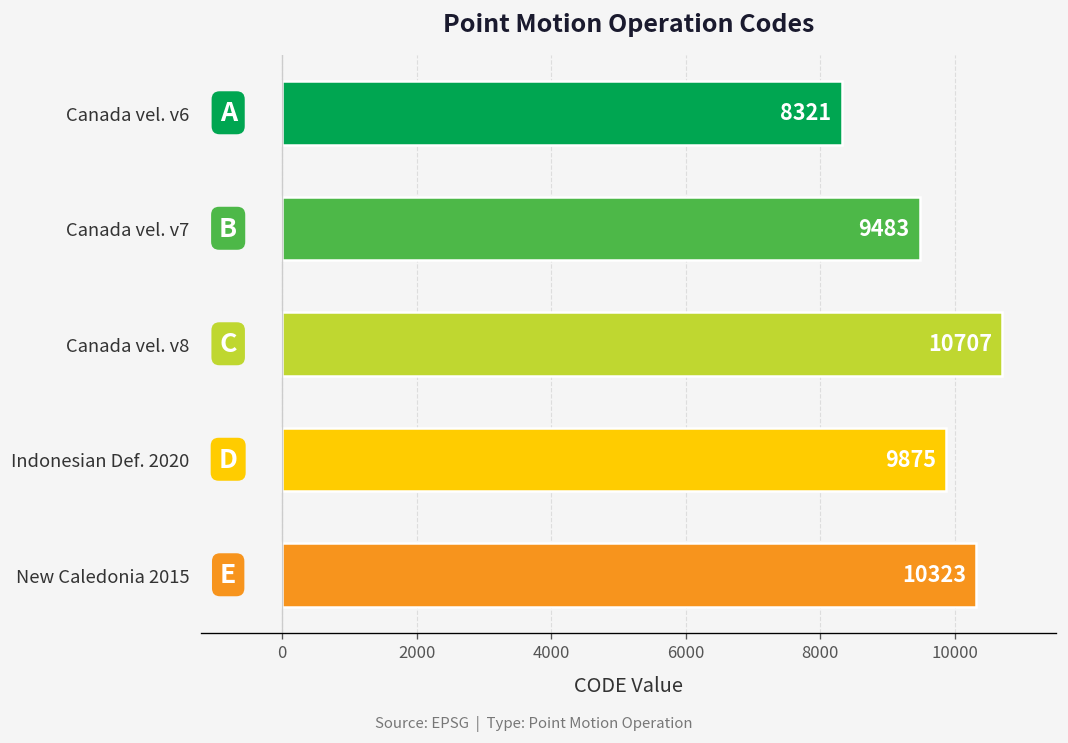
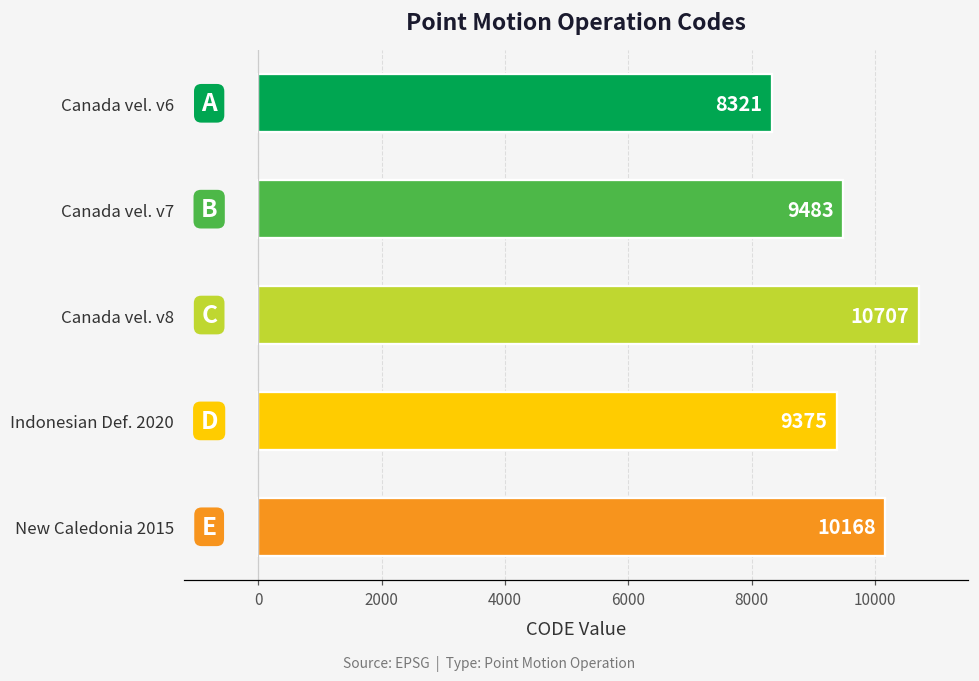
Indonesian Def. 2020: 9875 -> 9375
New Caledonia 2015: 10323 -> 10168
